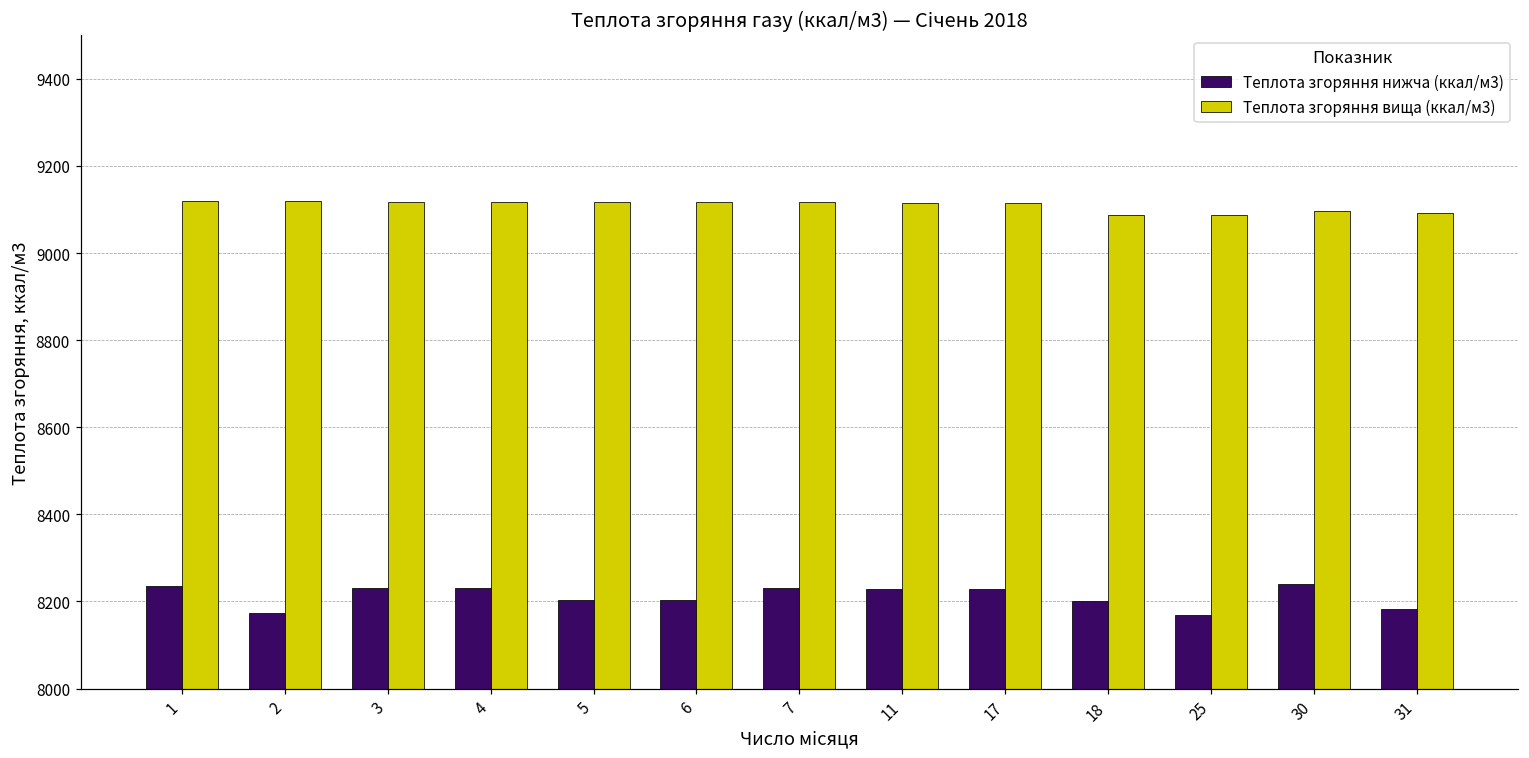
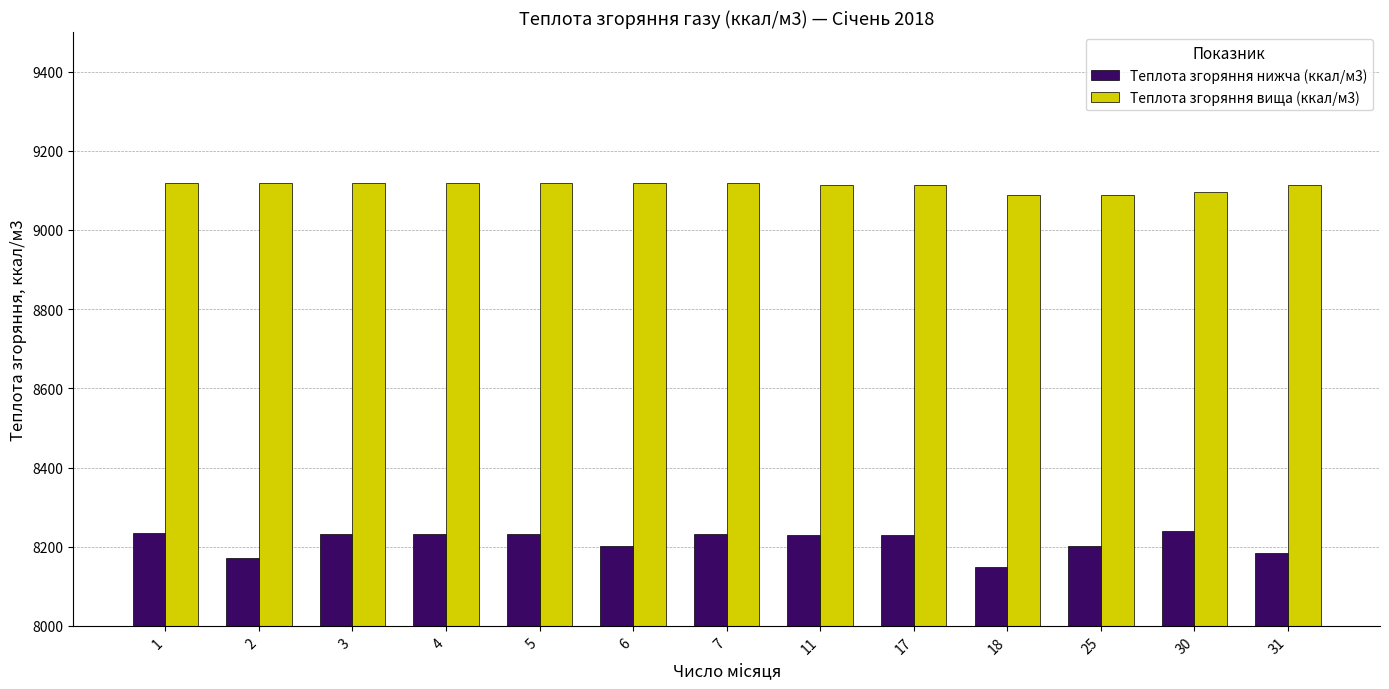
Теплота згоряння нижча (ккал/м3), 5: 8200 -> 8230
Теплота згоряння нижча (ккал/м3), 18: 8200 -> 8150
Теплота згоряння нижча (ккал/м3), 25: 8170 -> 8200
Теплота згоряння вища (ккал/м3), 31: 9090 -> 9110
